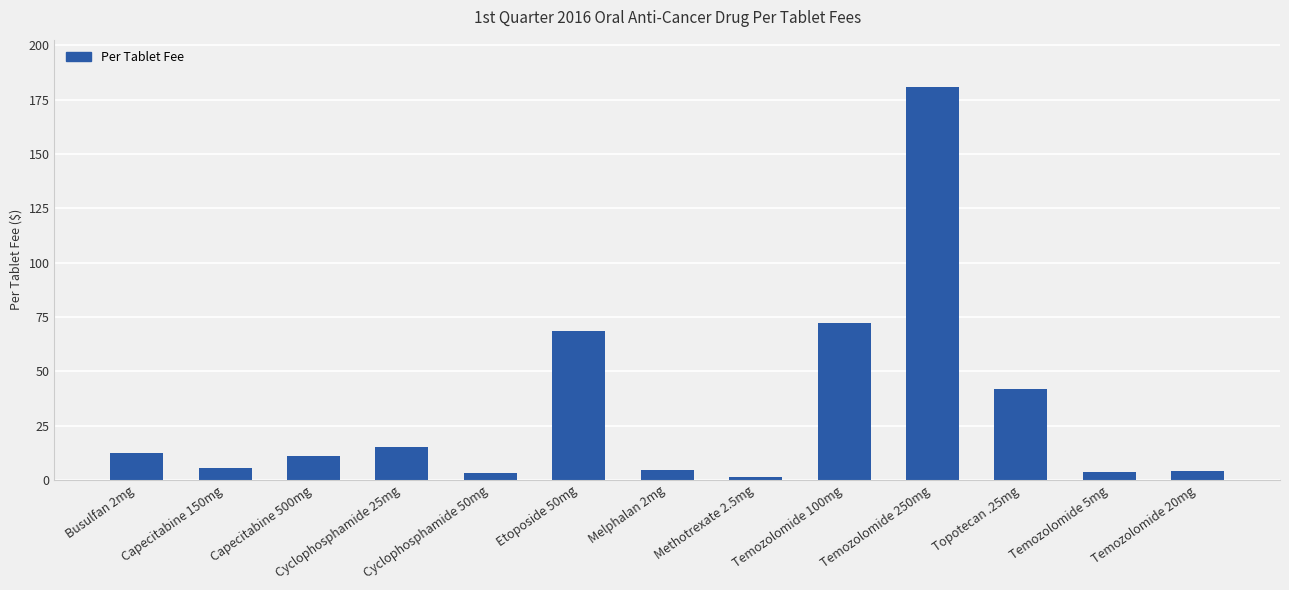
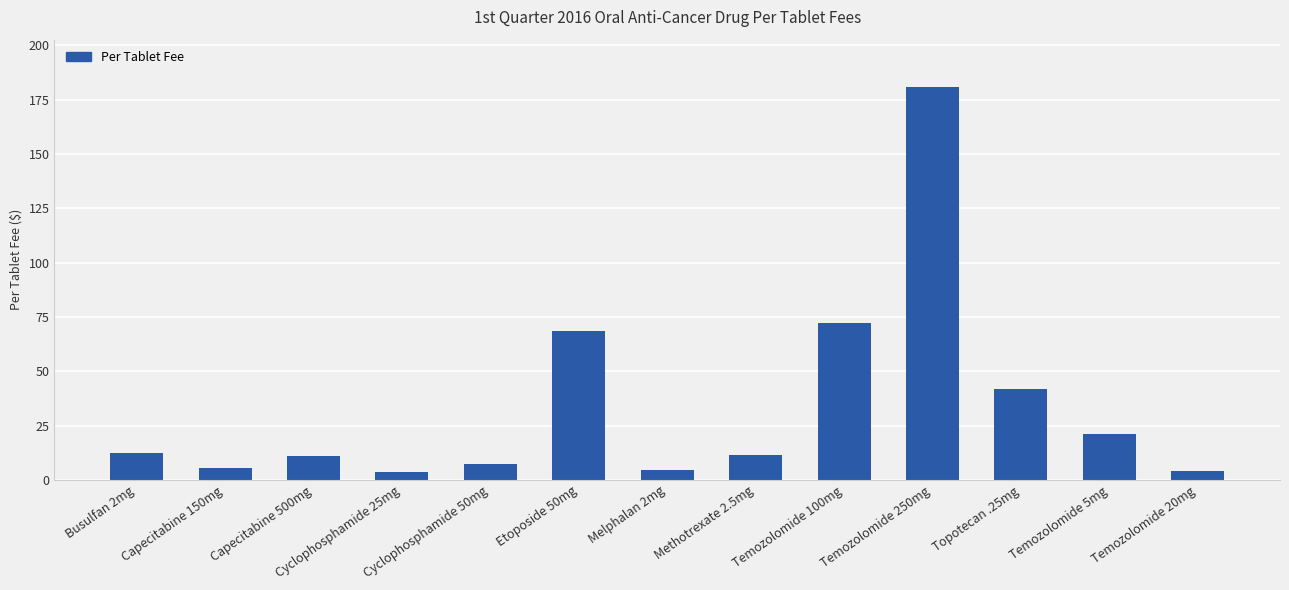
Cyclophosphamide 25mg: 15 -> 4
Cyclophosphamide 50mg: 3 -> 7
Methotrexate 2.5mg: 1 -> 11
Temozolomide 5mg: 4 -> 21
